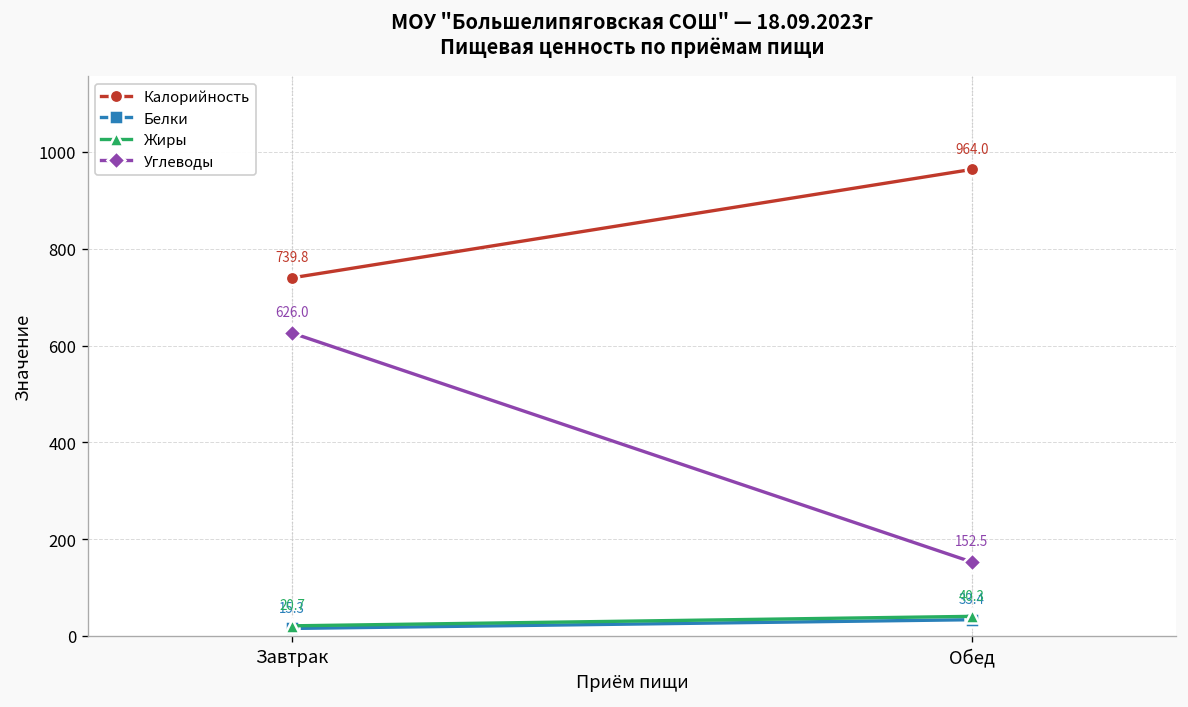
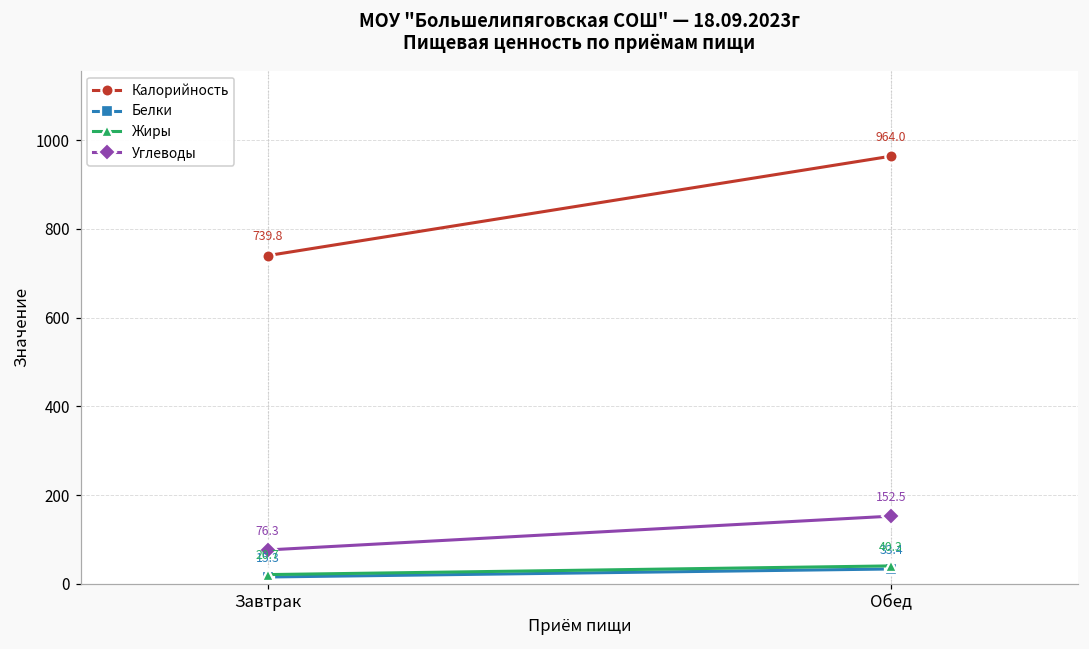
Углеводы, Завтрак: 626.0 -> 76.3
